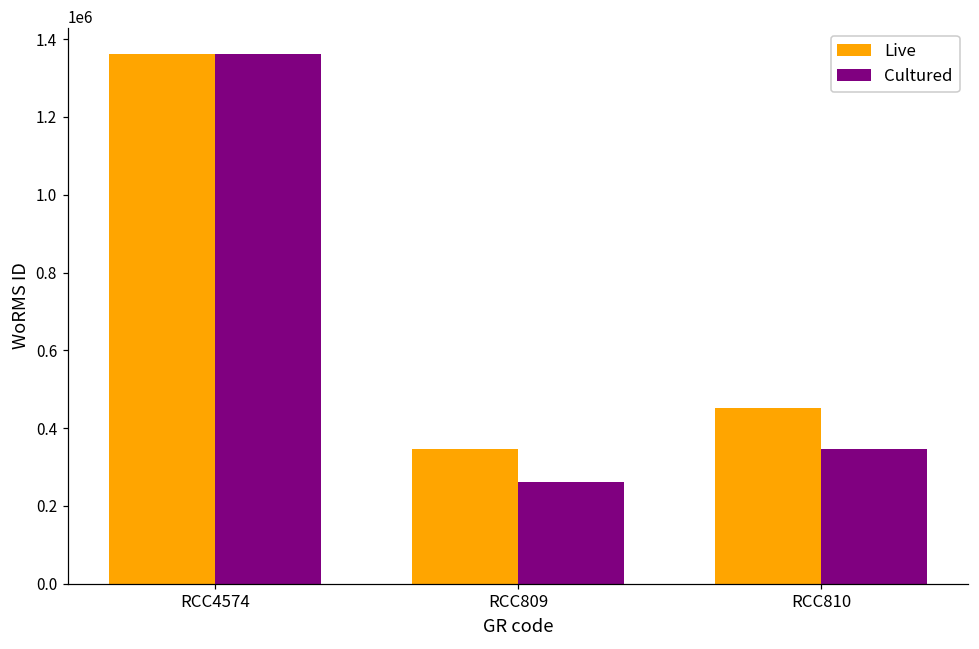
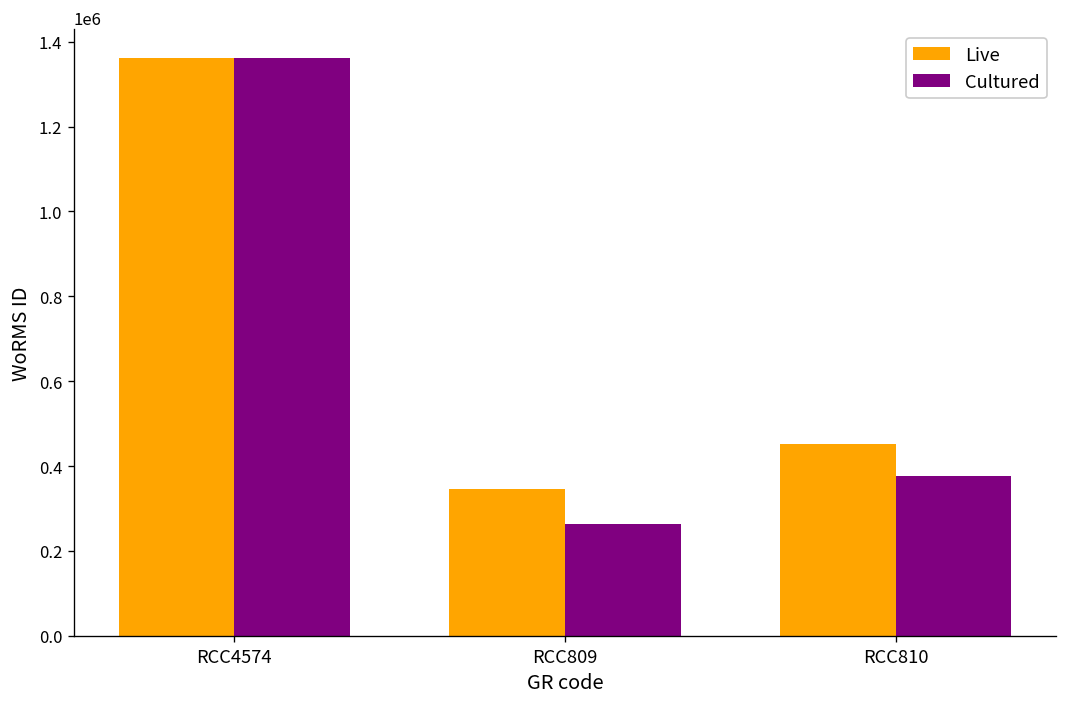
Cultured, RCC810: 350000 -> 380000
